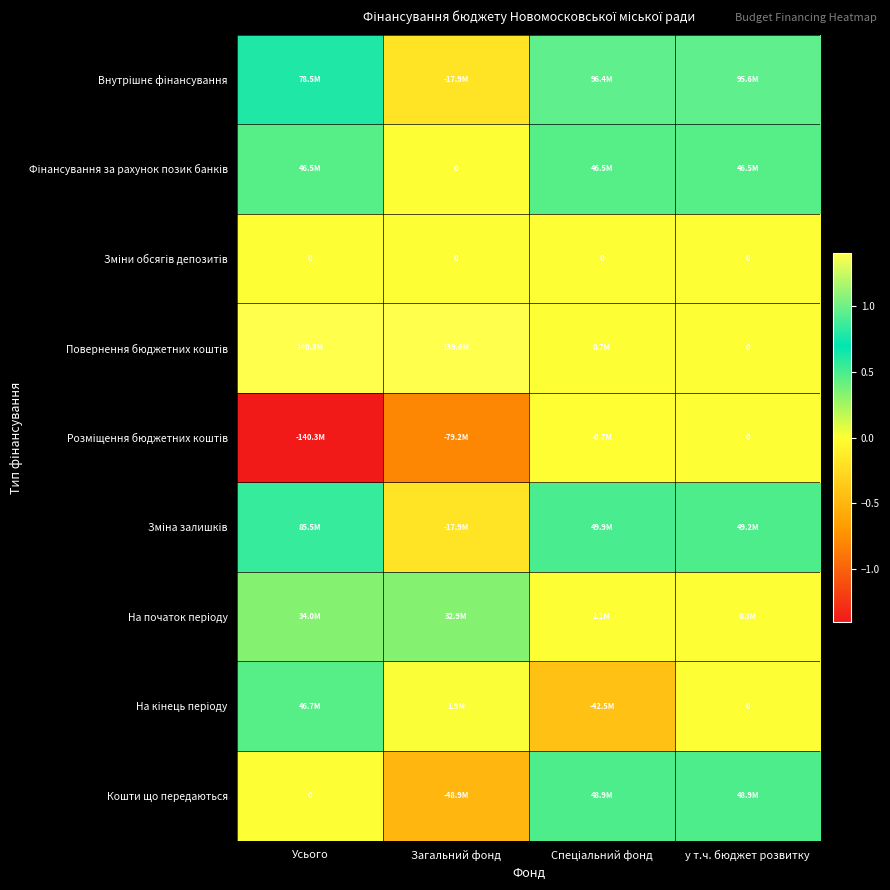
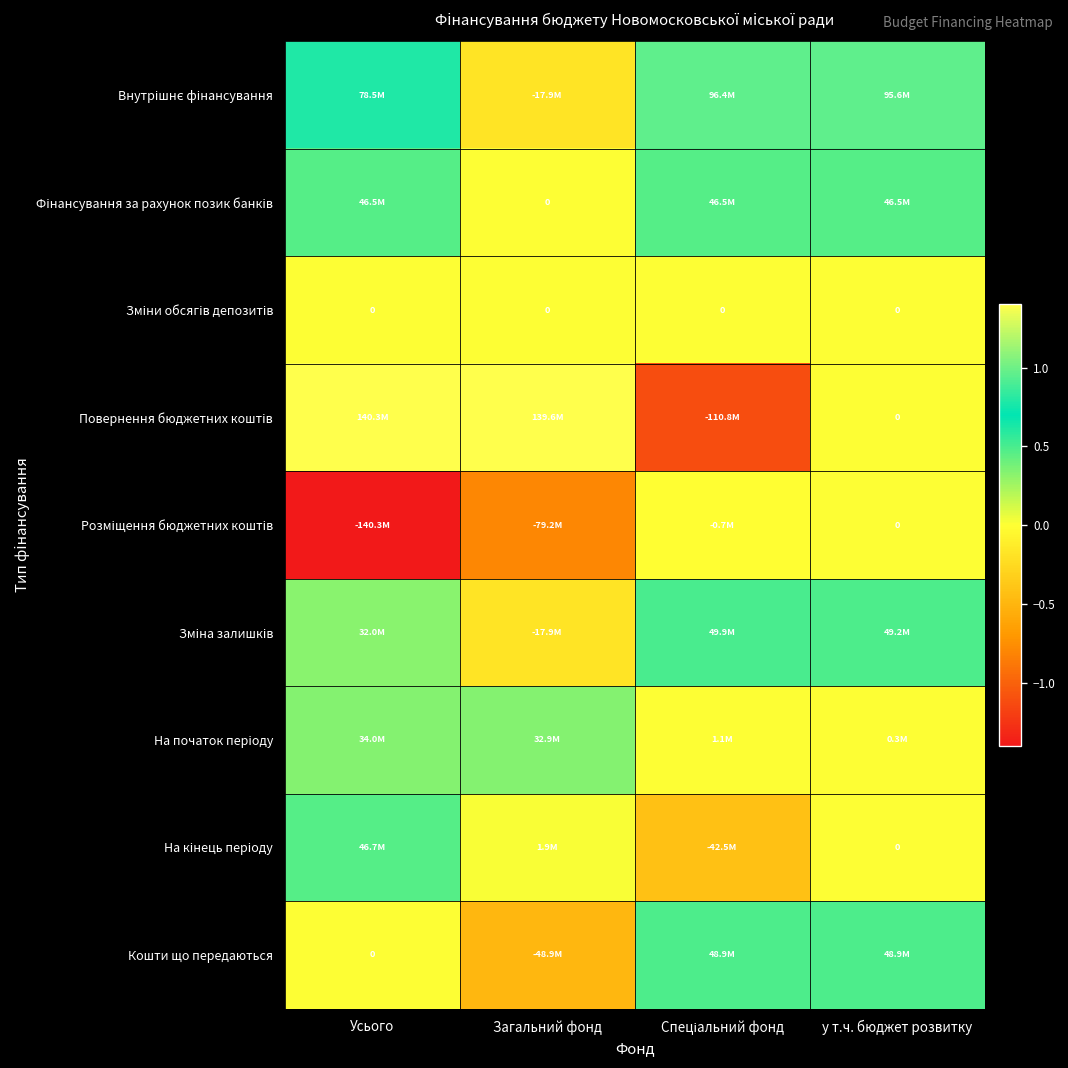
Повернення бюджетних коштів, Спеціальний фонд: 0.7M -> -110.8M
Зміна залишків, Усього: 85.5M -> 32.0M
